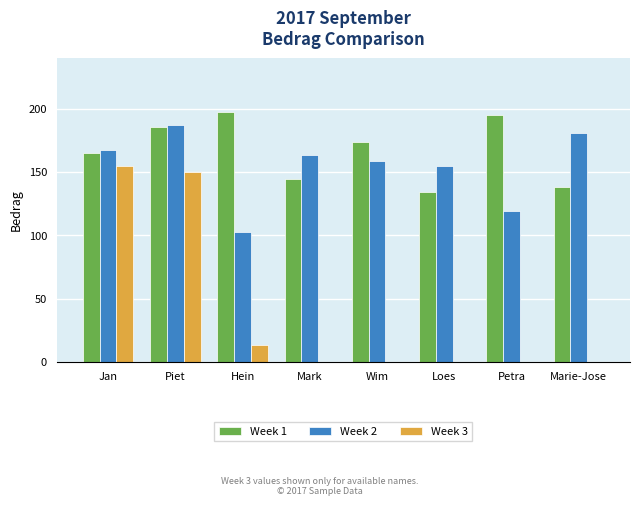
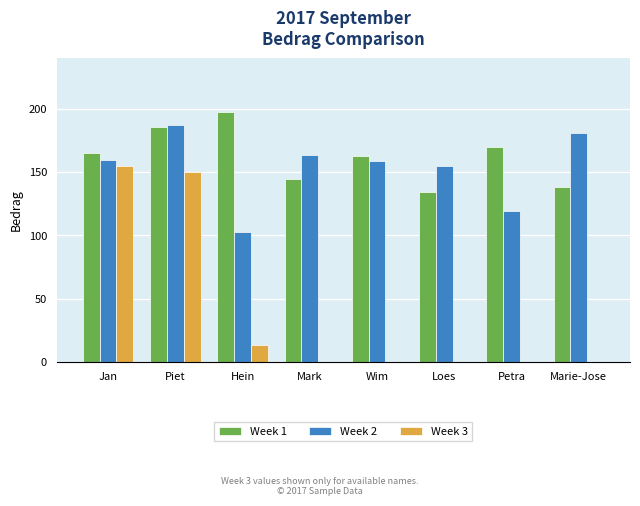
Week 2, Jan: 168 -> 160
Week 1, Wim: 174 -> 163
Week 1, Petra: 195 -> 170
